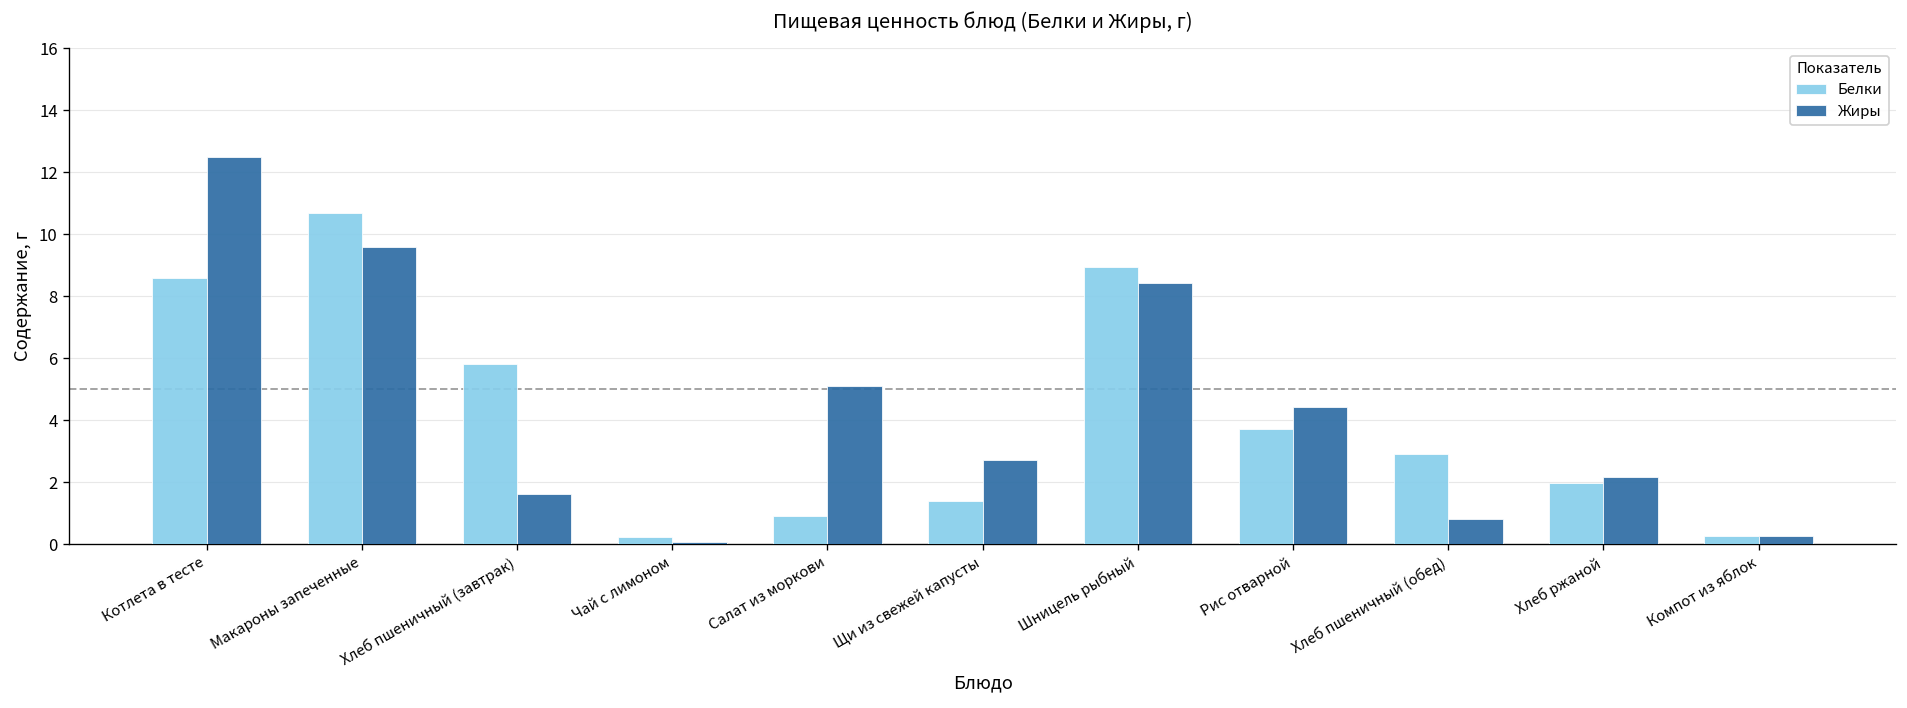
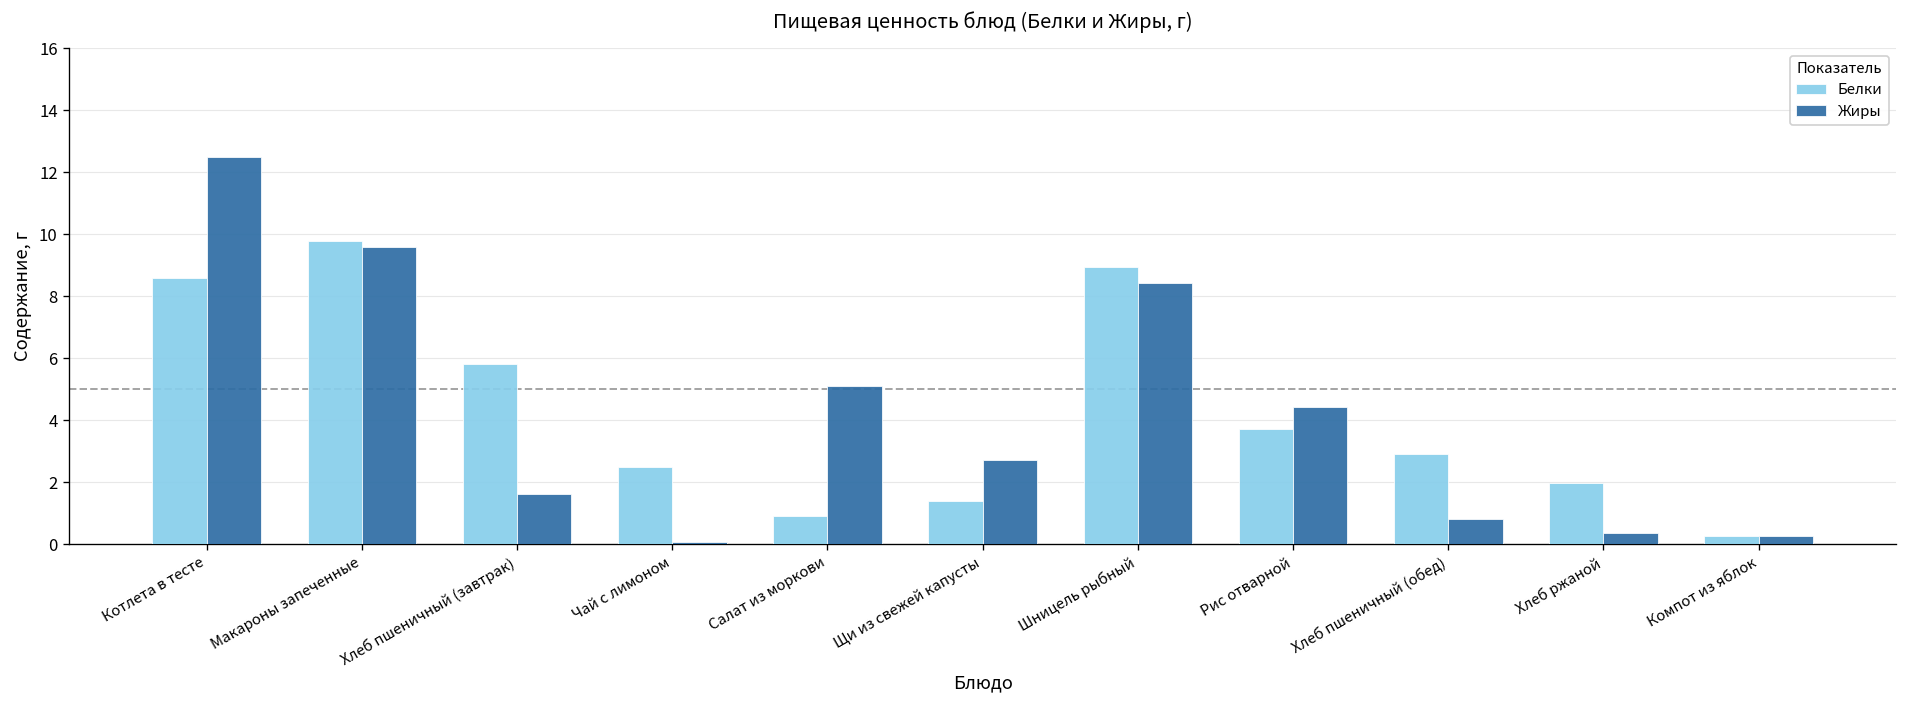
Белки, Макароны запеченные: 10.7 -> 9.8
Белки, Чай с лимоном: 0.2 -> 2.5
Жиры, Хлеб ржаной: 2.2 -> 0.4
